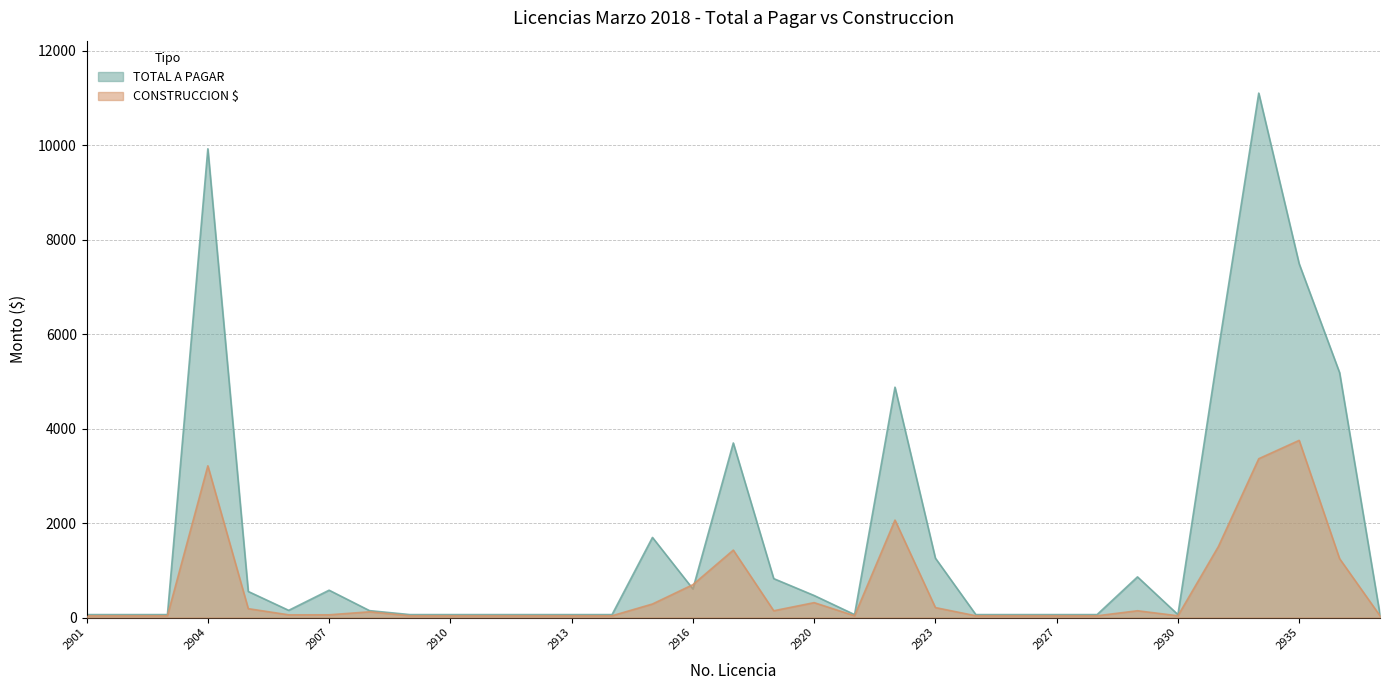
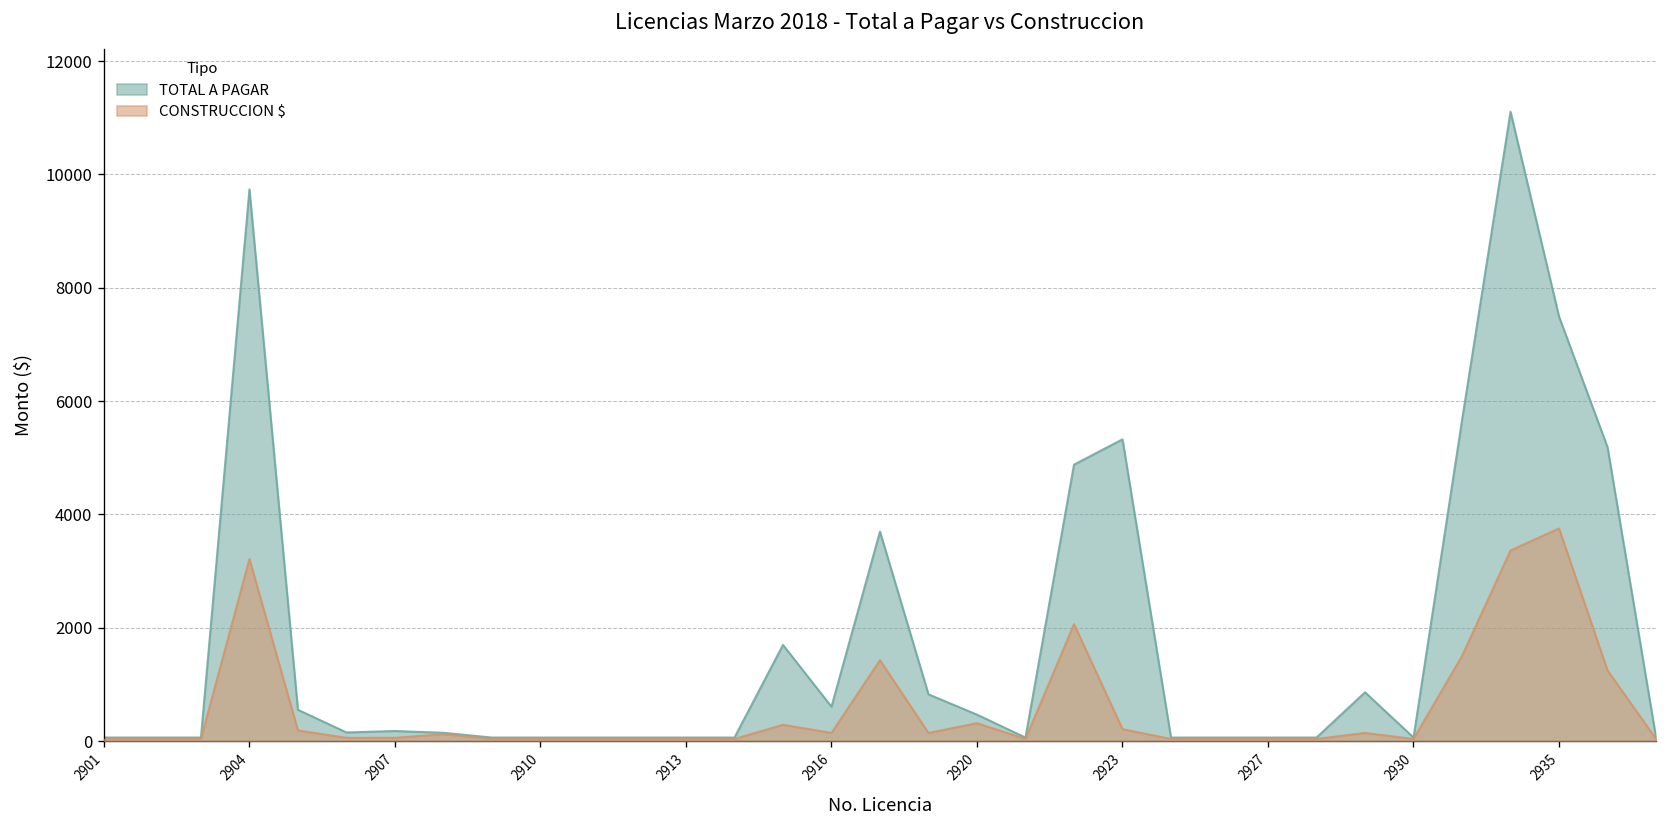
TOTAL A PAGAR, 2904: 9900 -> 9700
TOTAL A PAGAR, 2907: 600 -> 200
CONSTRUCCION $, 2916: 700 -> 100
TOTAL A PAGAR, 2923: 1300 -> 5300
